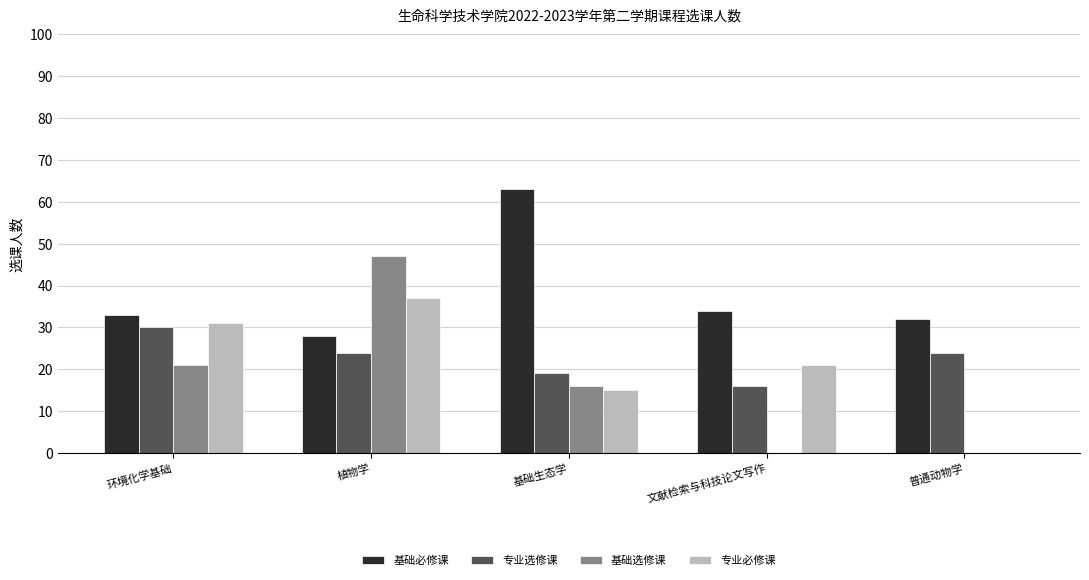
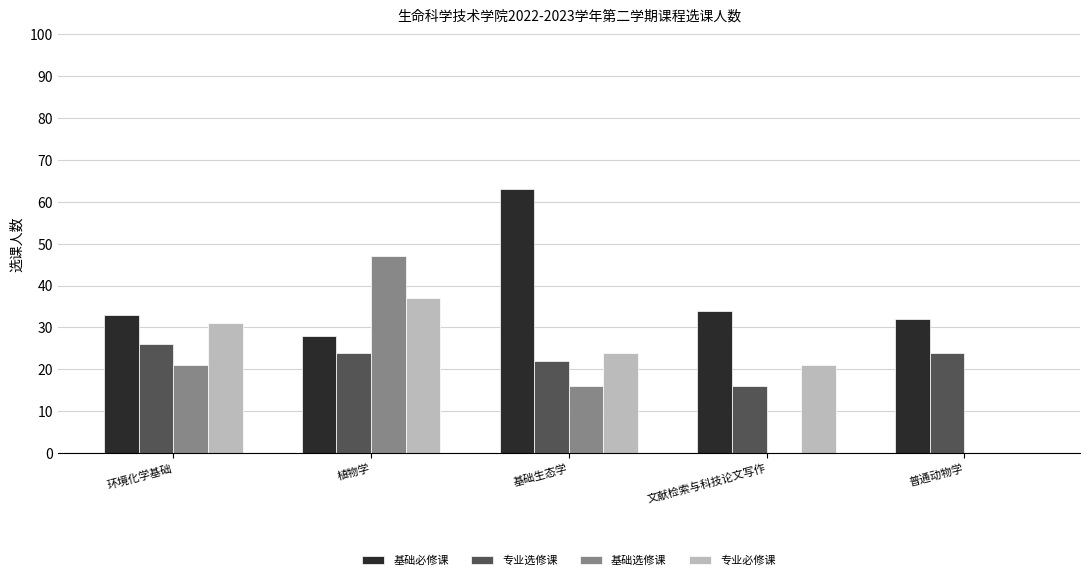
专业选修课, 环境化学基础: 30 -> 26
专业选修课, 基础生态学: 19 -> 22
专业必修课, 基础生态学: 15 -> 24
